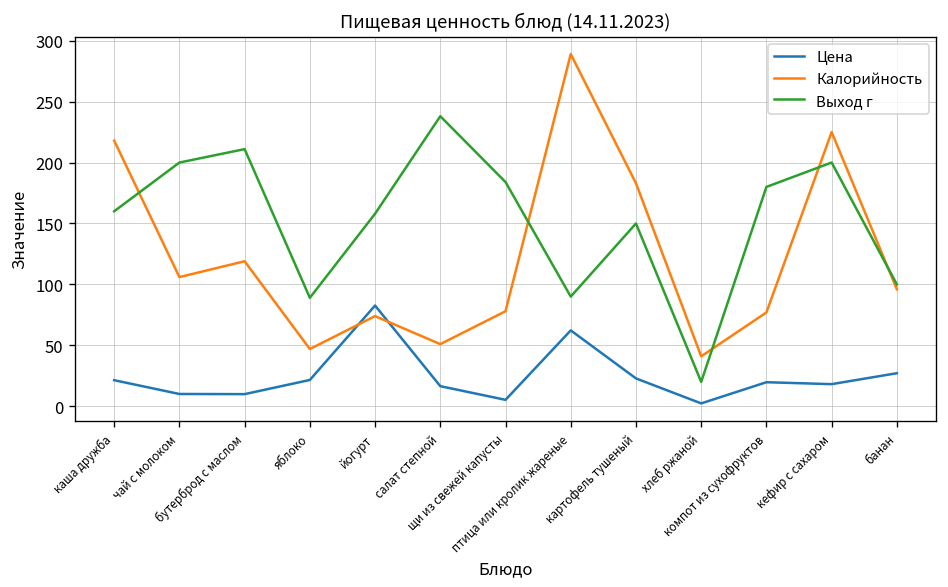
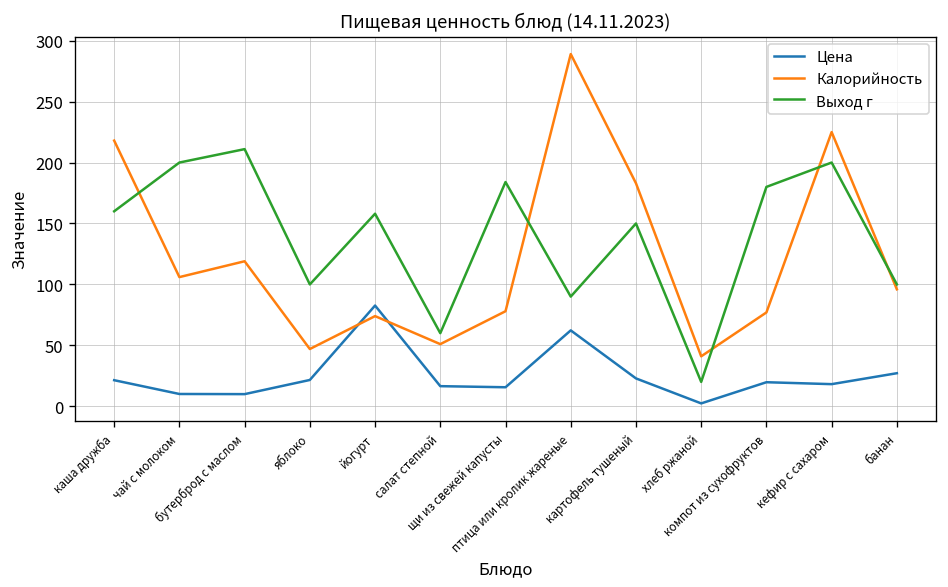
Выход г, яблоко: 89 -> 100
Выход г, салат степной: 238 -> 60
Цена, щи из свежей капусты: 5 -> 16
